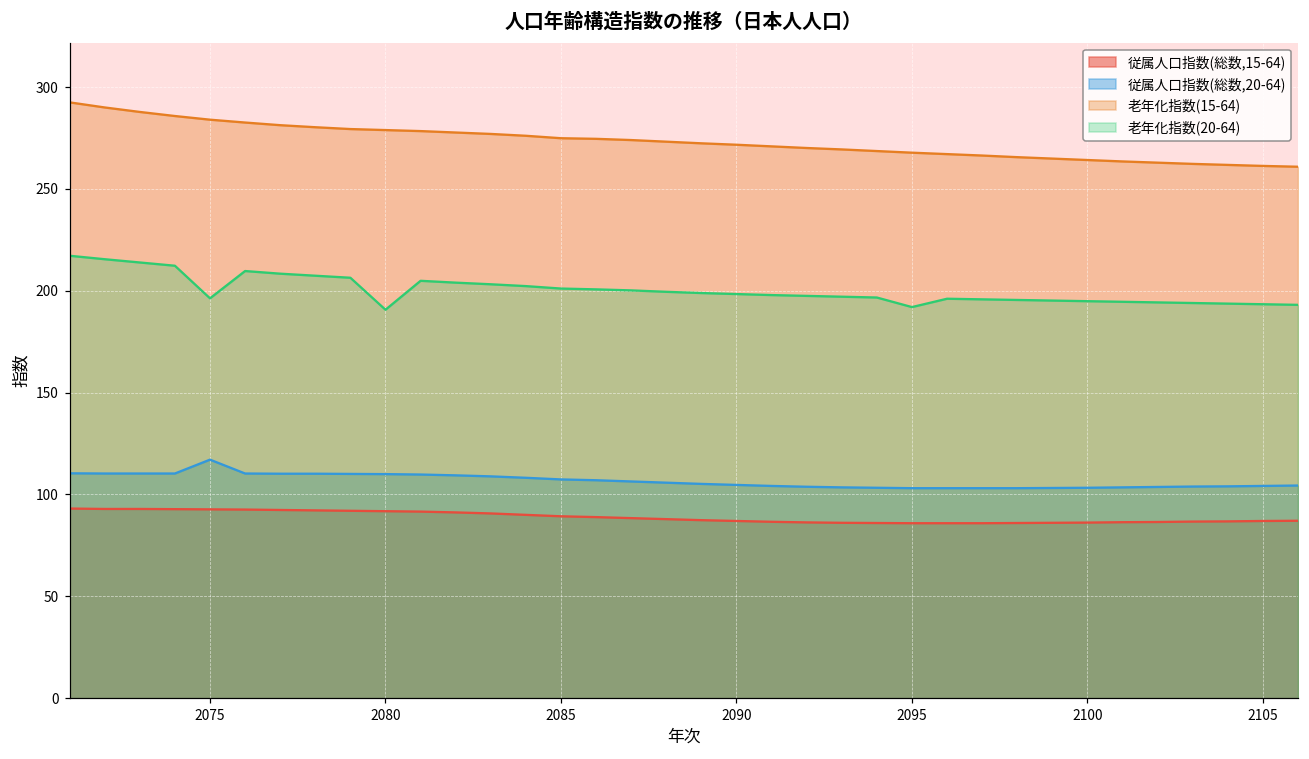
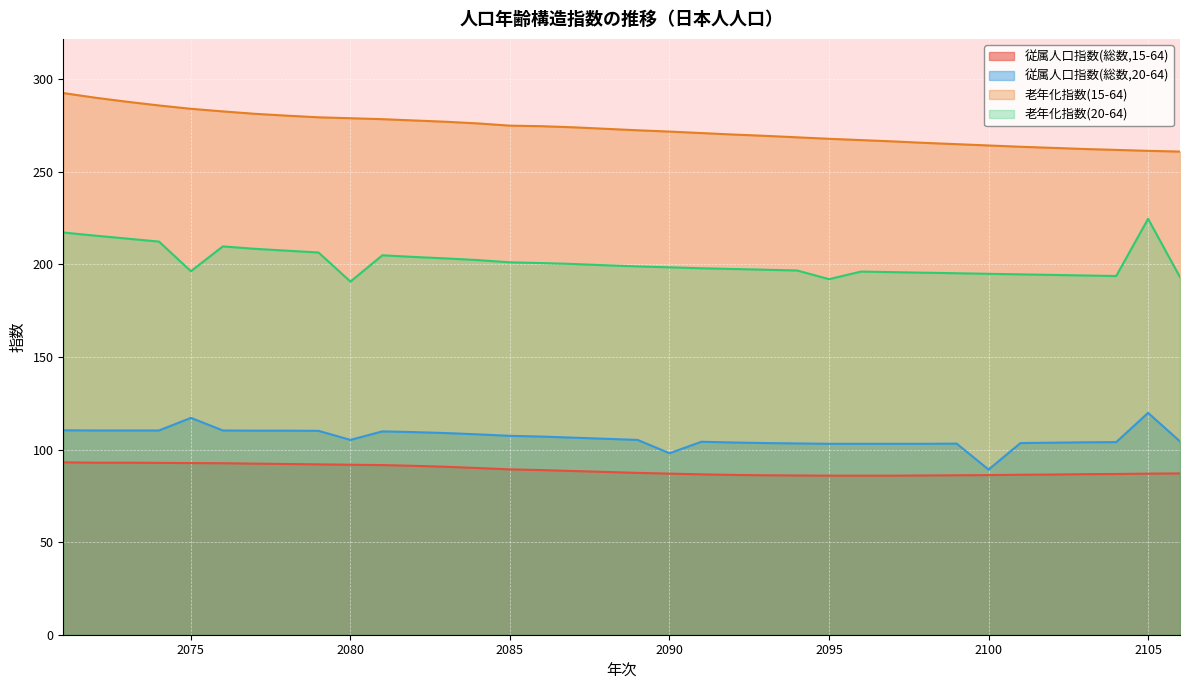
従属人口指数(総数,20-64), 2080: 110 -> 105
従属人口指数(総数,20-64), 2090: 105 -> 98
従属人口指数(総数,20-64), 2100: 103 -> 89
従属人口指数(総数,20-64), 2105: 104 -> 120
老年化指数(20-64), 2105: 193 -> 225
